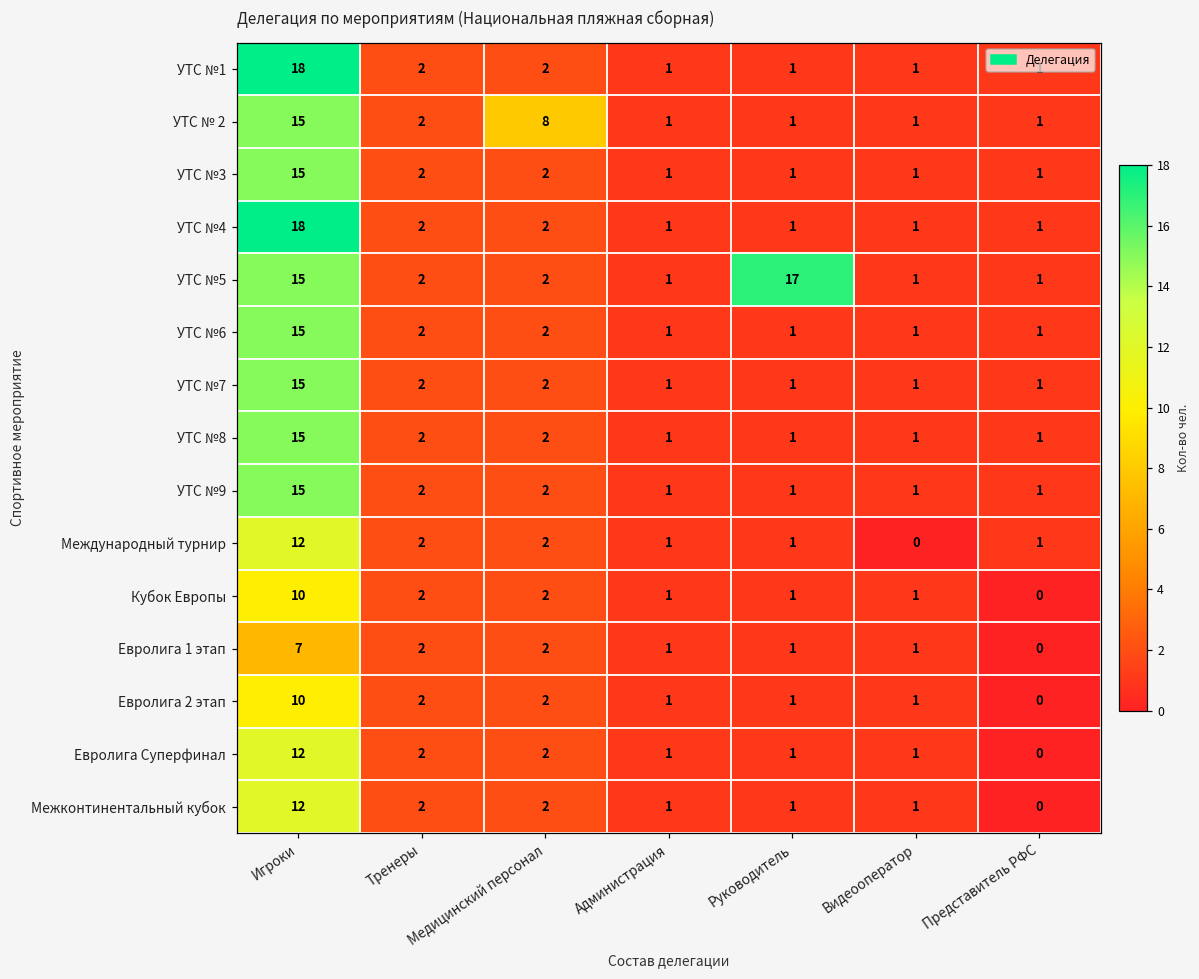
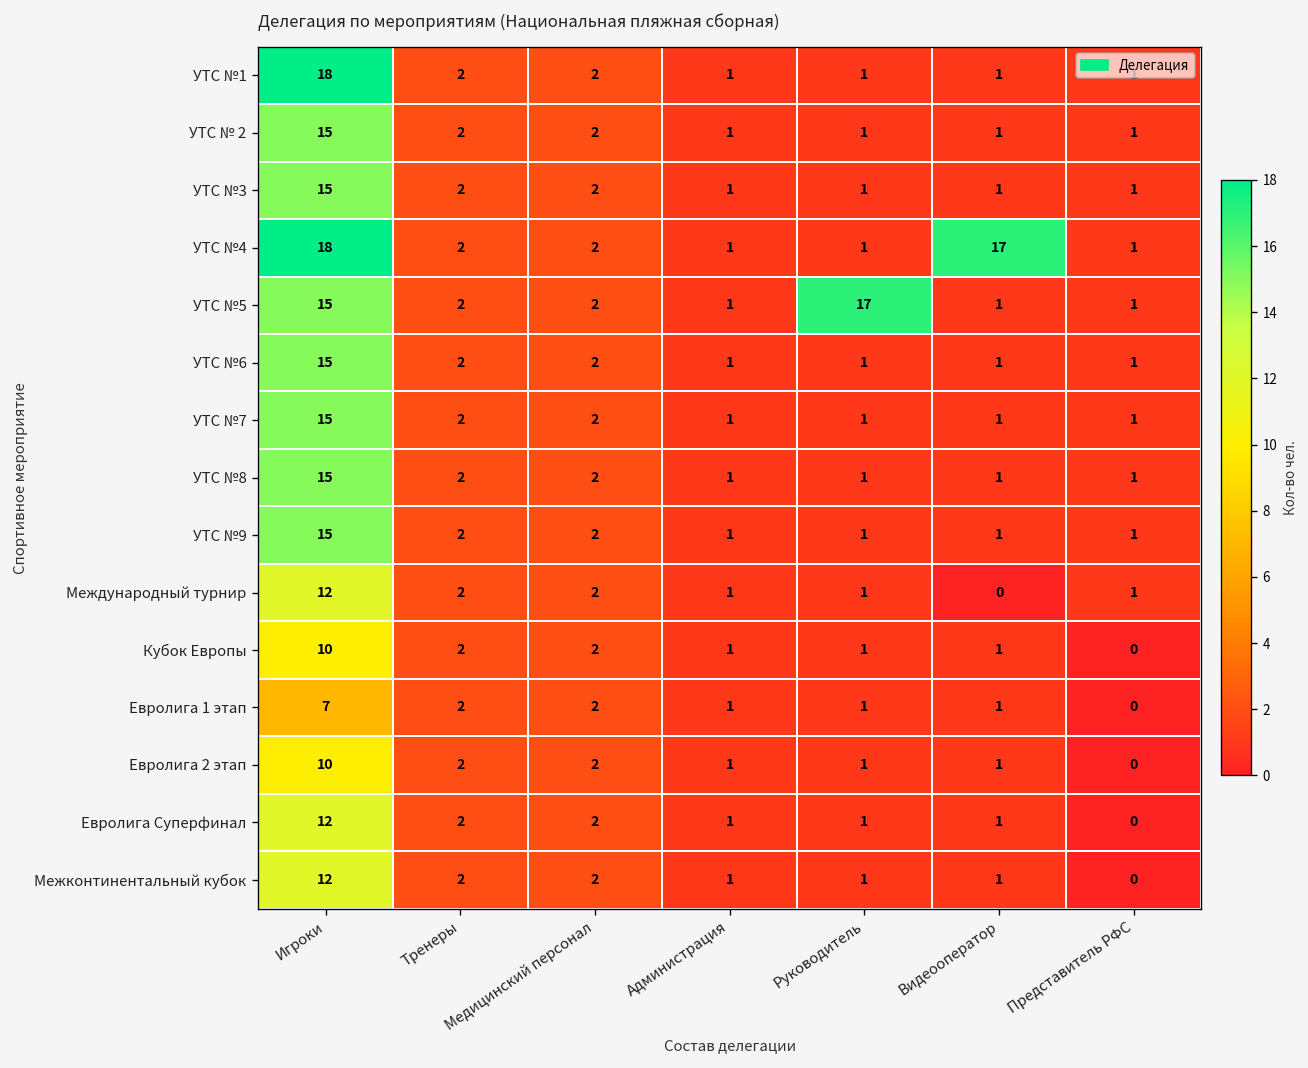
УТС № 2, Медицинский персонал: 8 -> 2
УТС №4, Видеооператор: 1 -> 17
